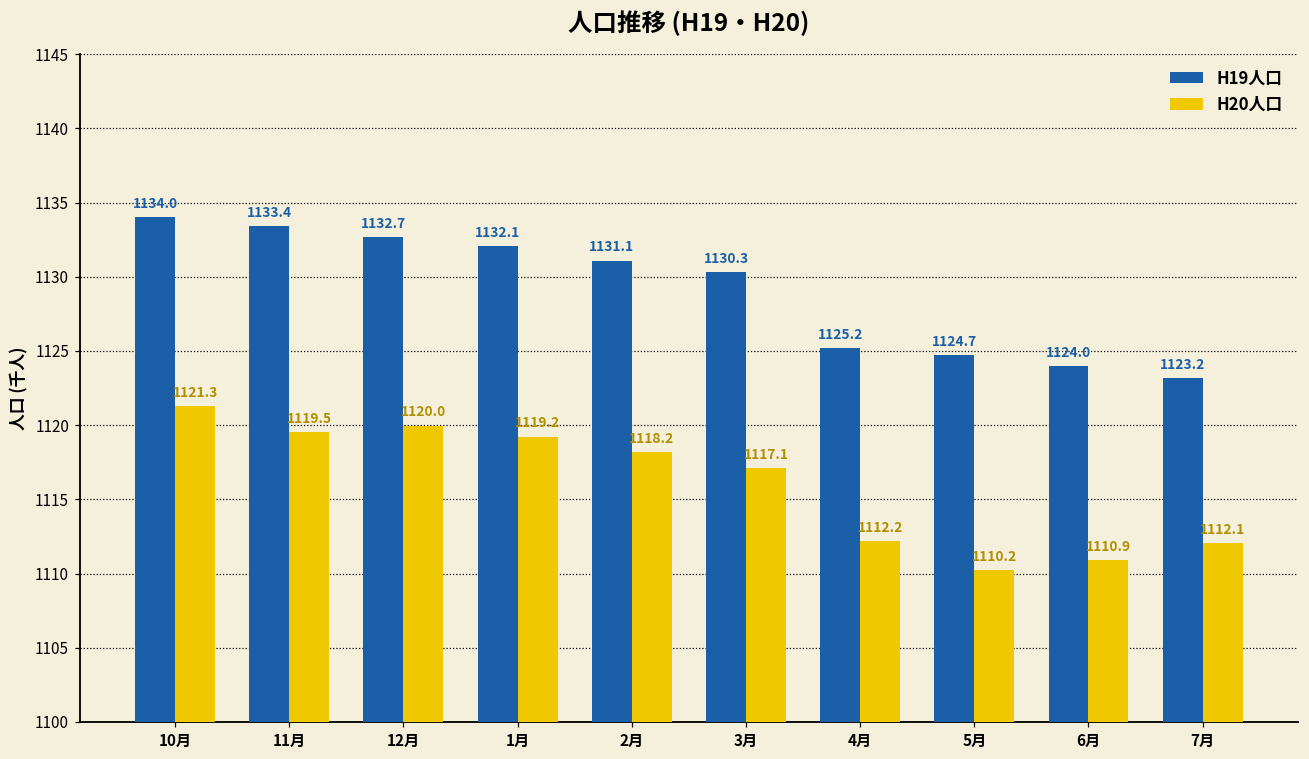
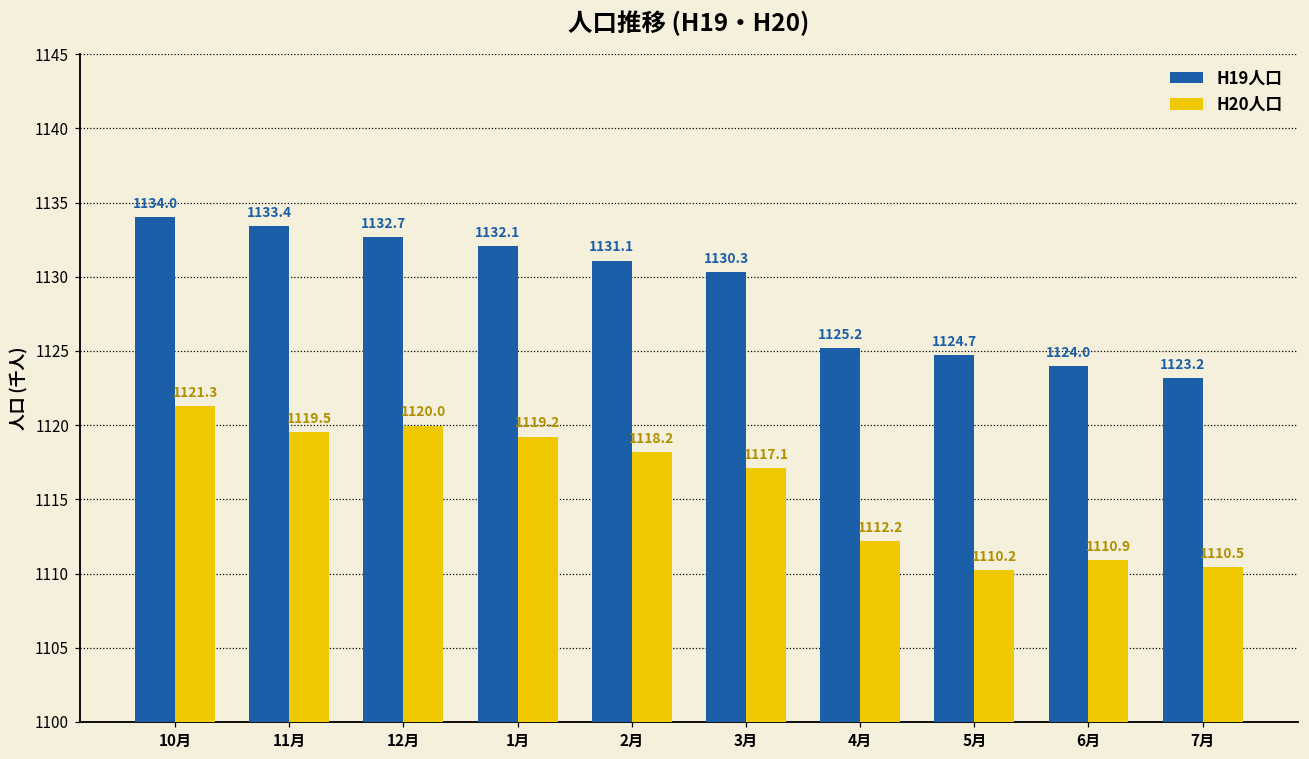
H20人口, 7月: 1112.1 -> 1110.5
